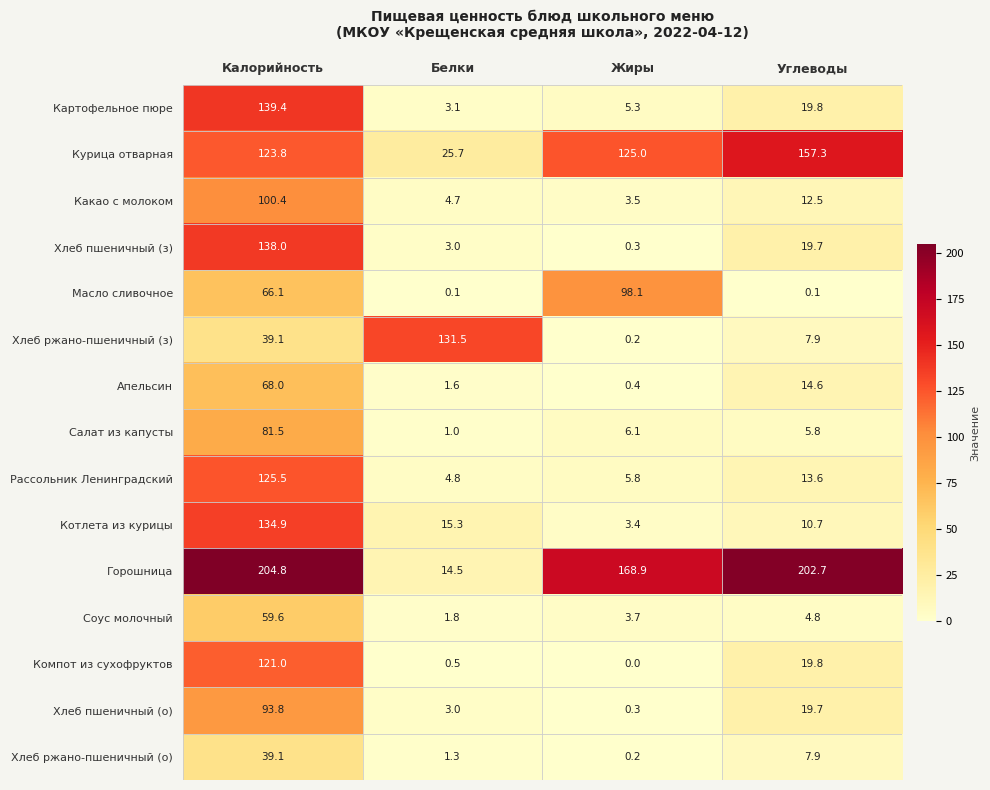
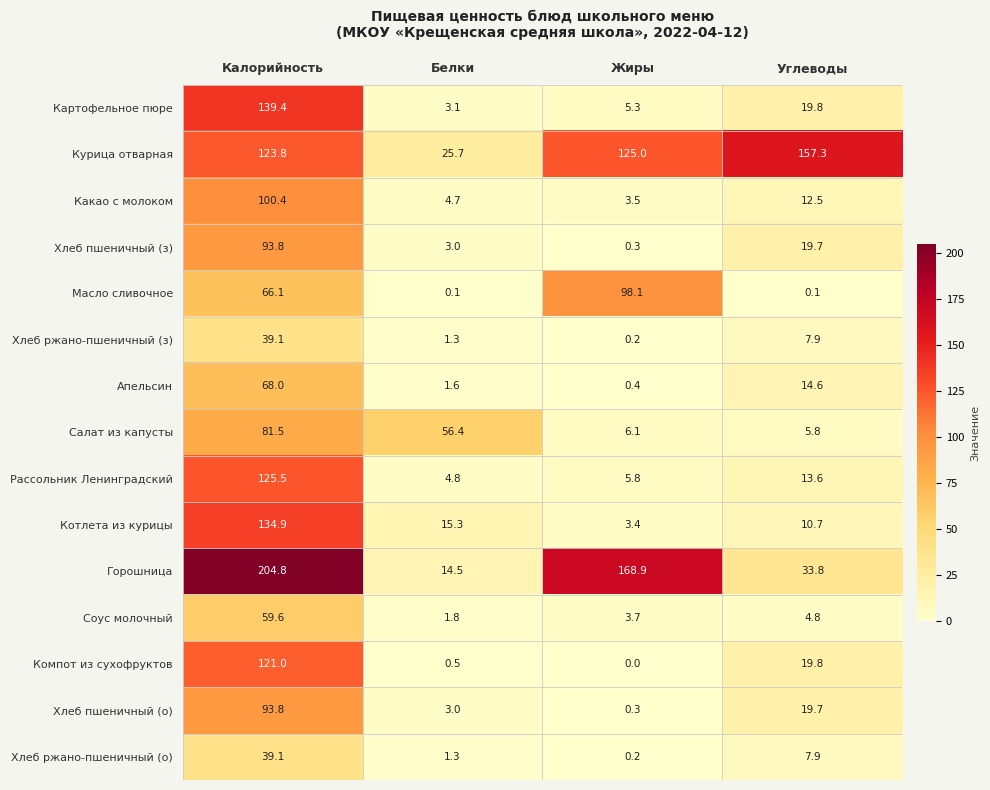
Хлеб пшеничный (з), Калорийность: 138.0 -> 93.8
Хлеб ржано-пшеничный (з), Белки: 131.5 -> 1.3
Салат из капусты, Белки: 1.0 -> 56.4
Горошница, Углеводы: 202.7 -> 33.8
